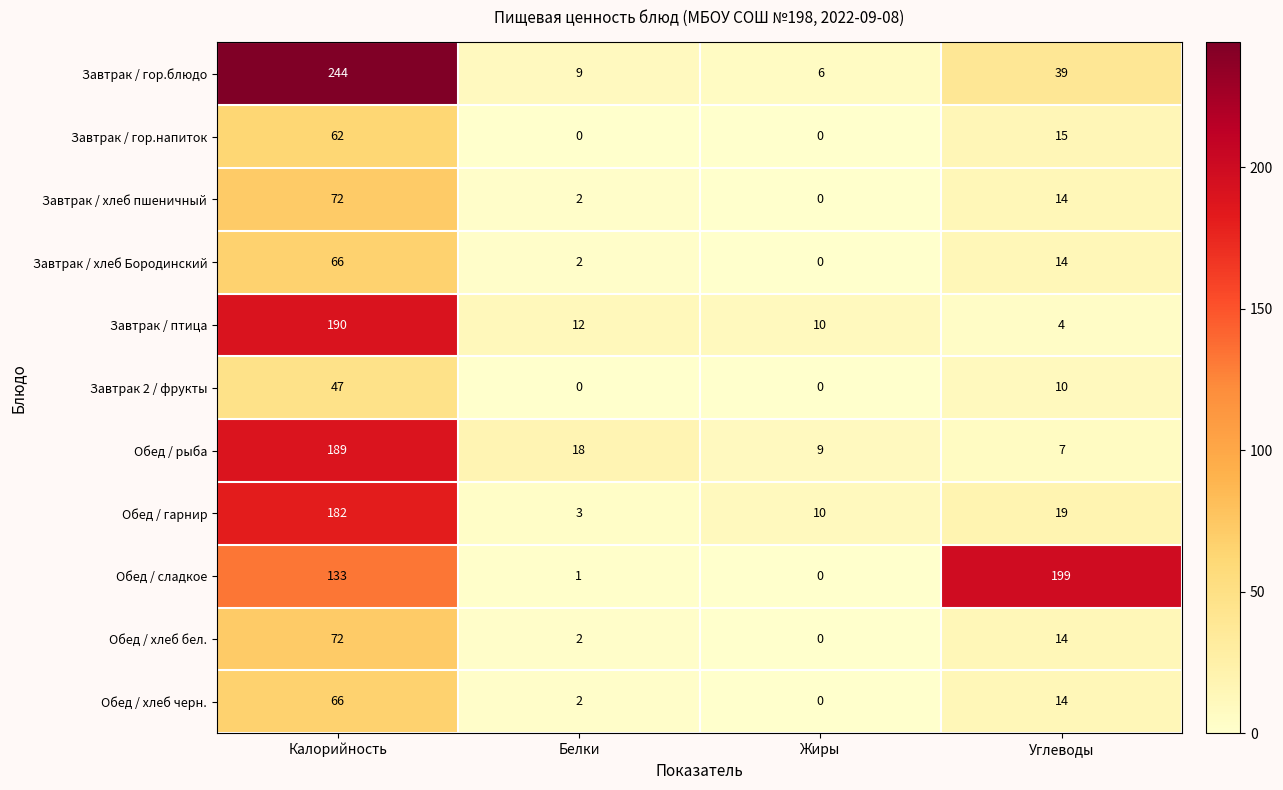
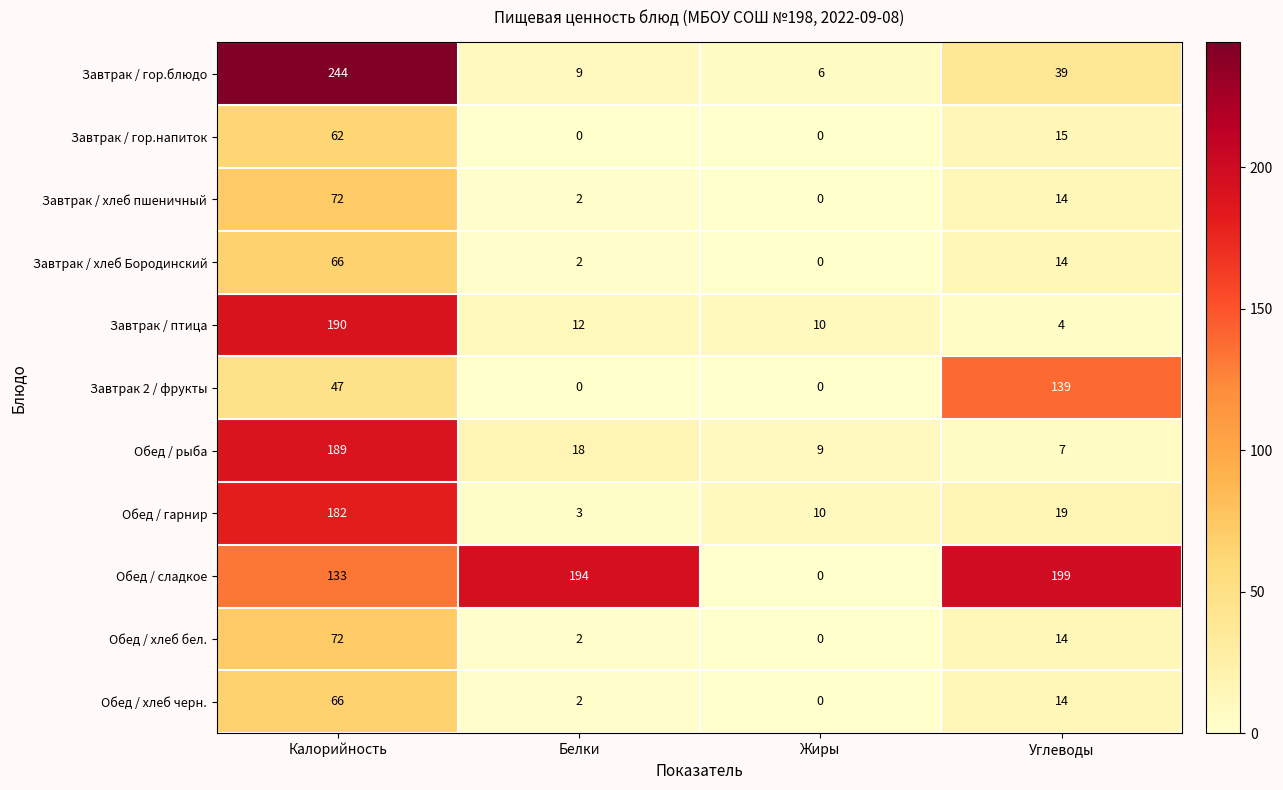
Завтрак 2 / фрукты, Углеводы: 10 -> 139
Обед / сладкое, Белки: 1 -> 194
